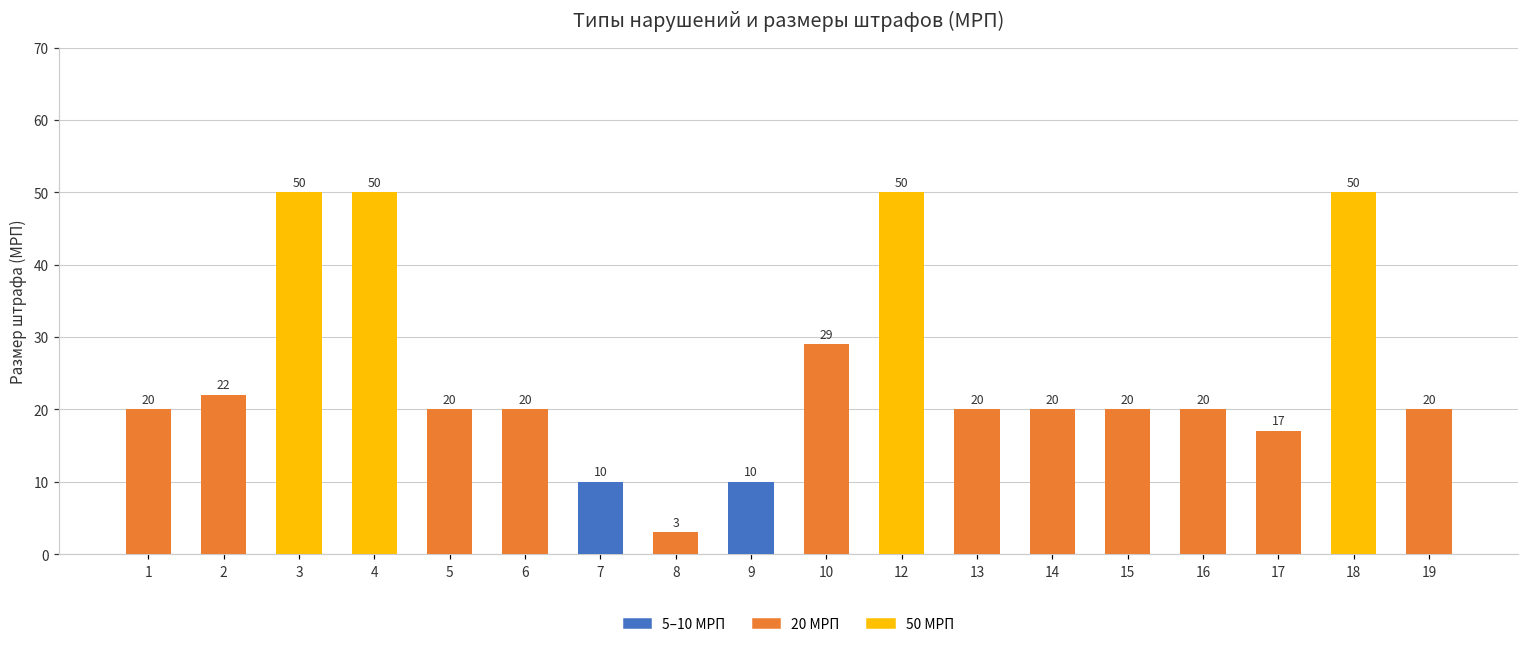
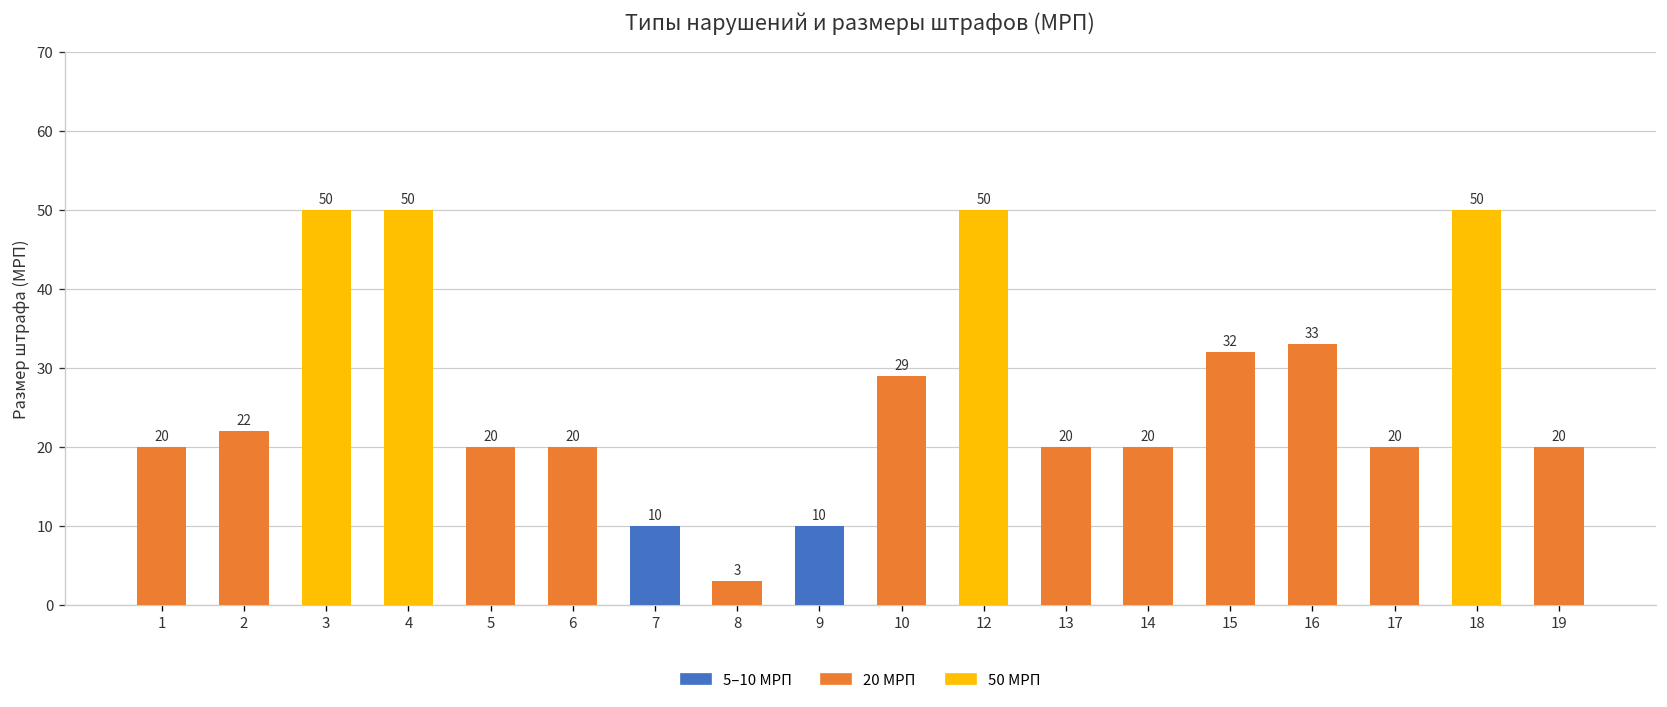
15: 20 -> 32
16: 20 -> 33
17: 17 -> 20
